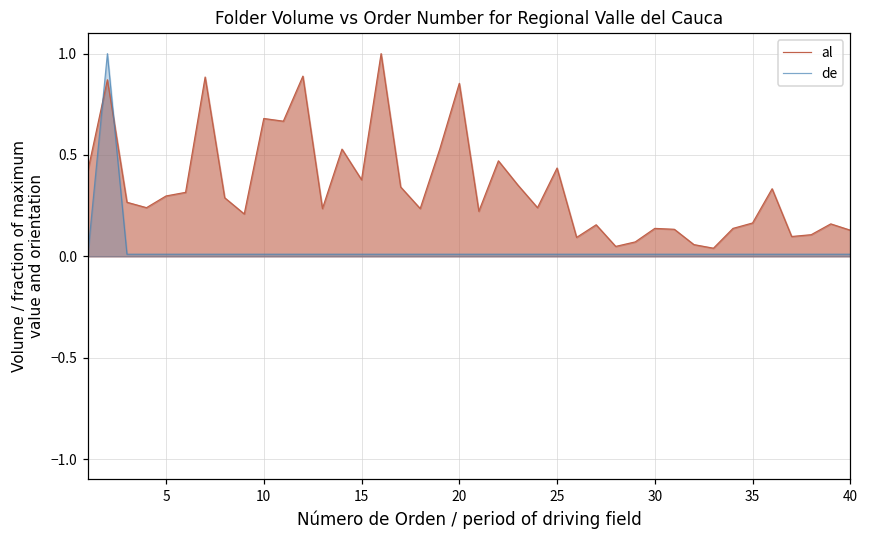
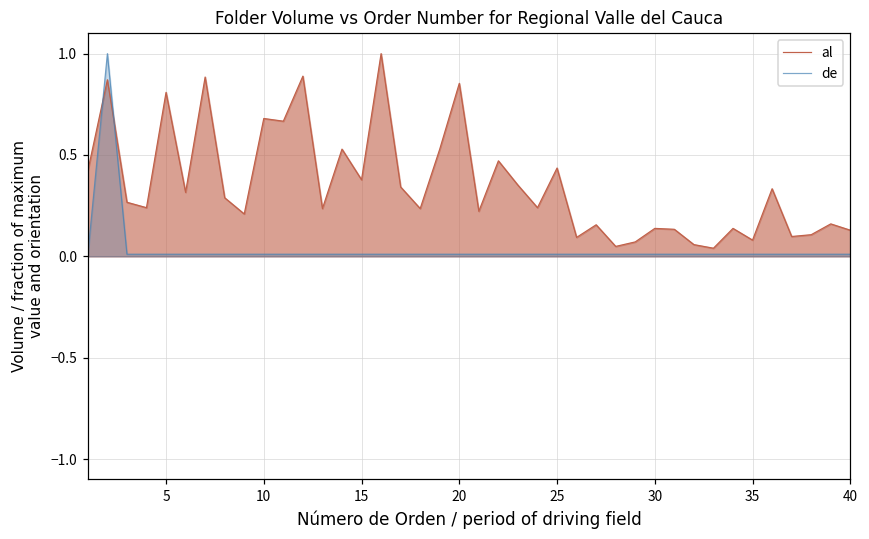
al, 5: 0.30 -> 0.81
al, 35: 0.16 -> 0.08
